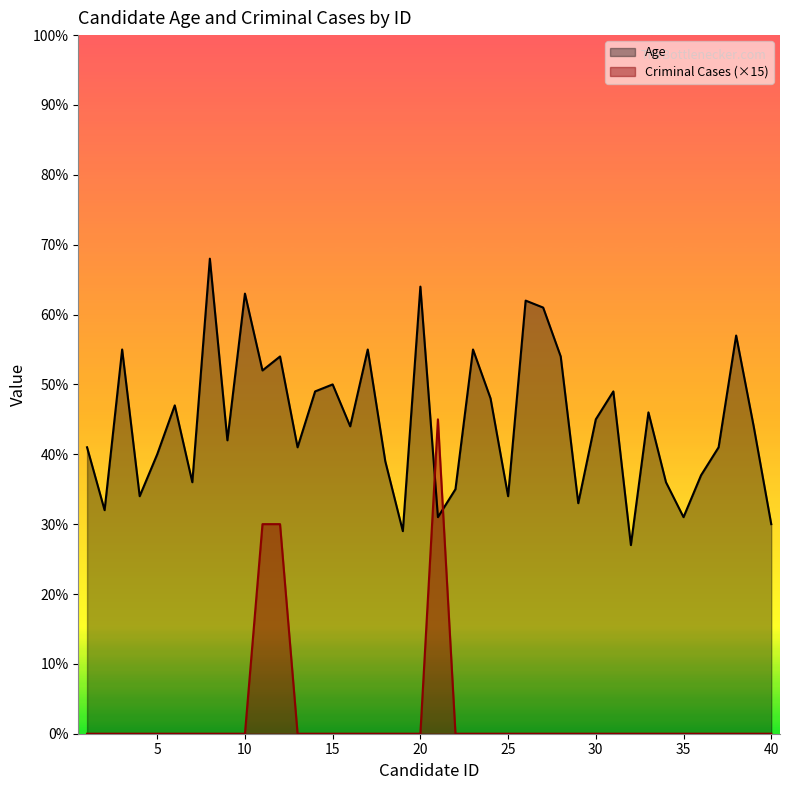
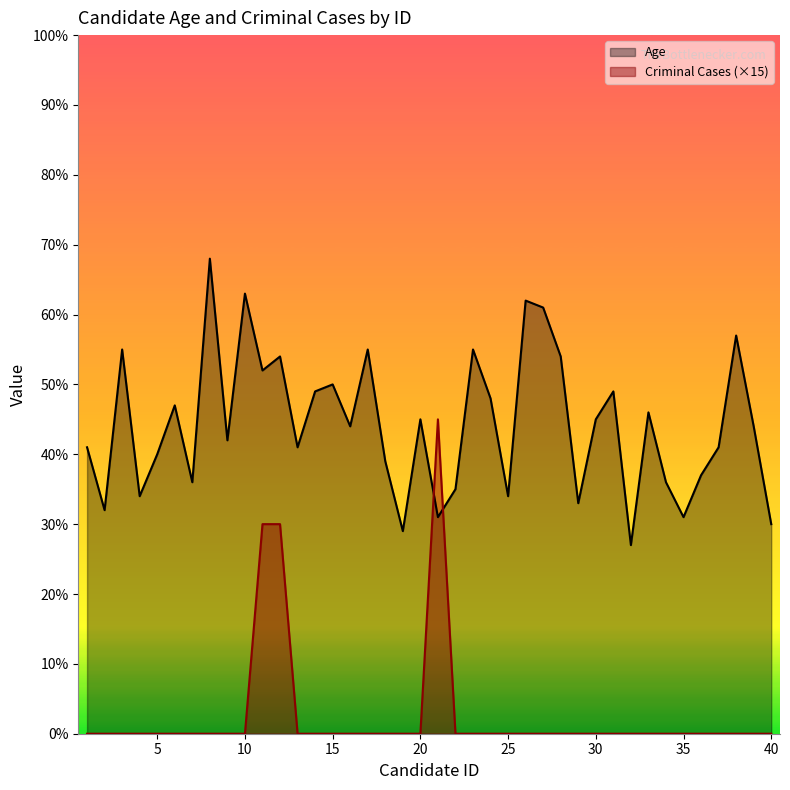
Age, 20: 64% -> 45%
